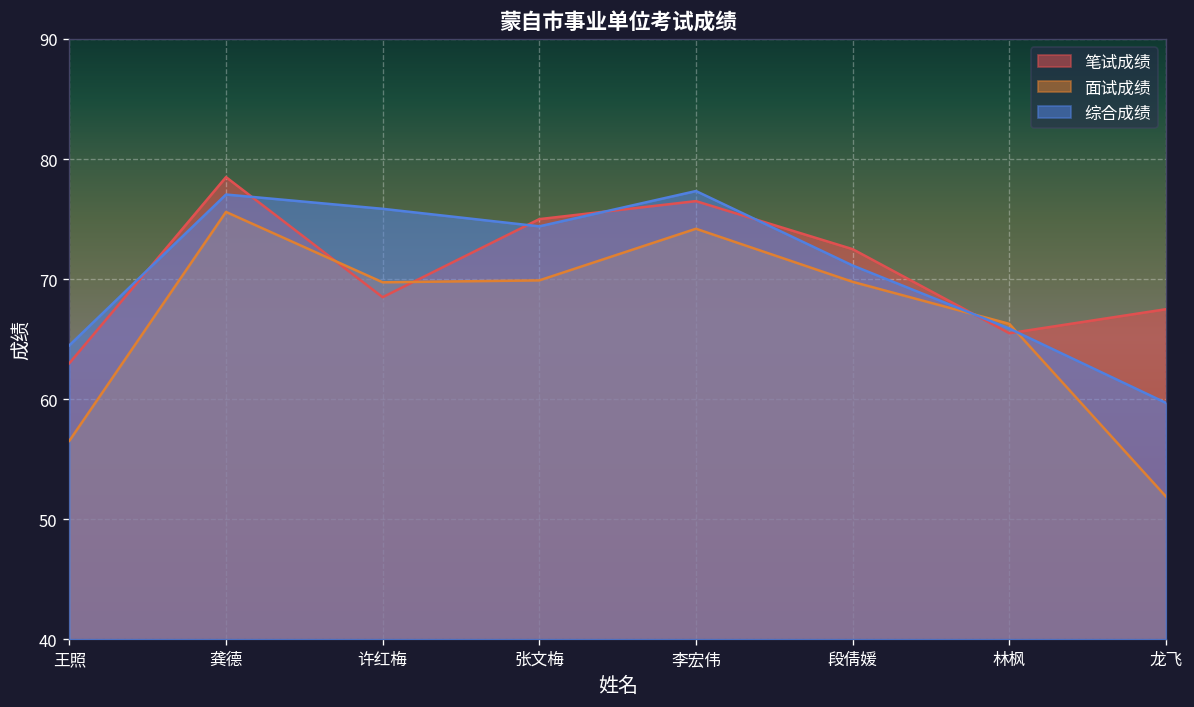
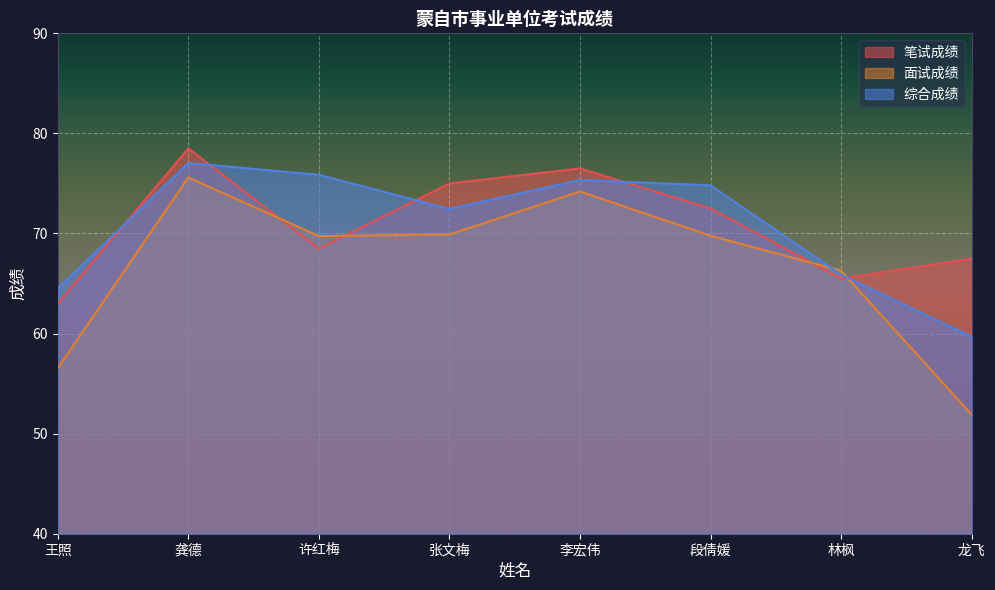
综合成绩, 张文梅: 74.4 -> 72.5
综合成绩, 李宏伟: 77.3 -> 75.4
综合成绩, 段倩媛: 71.1 -> 74.8
